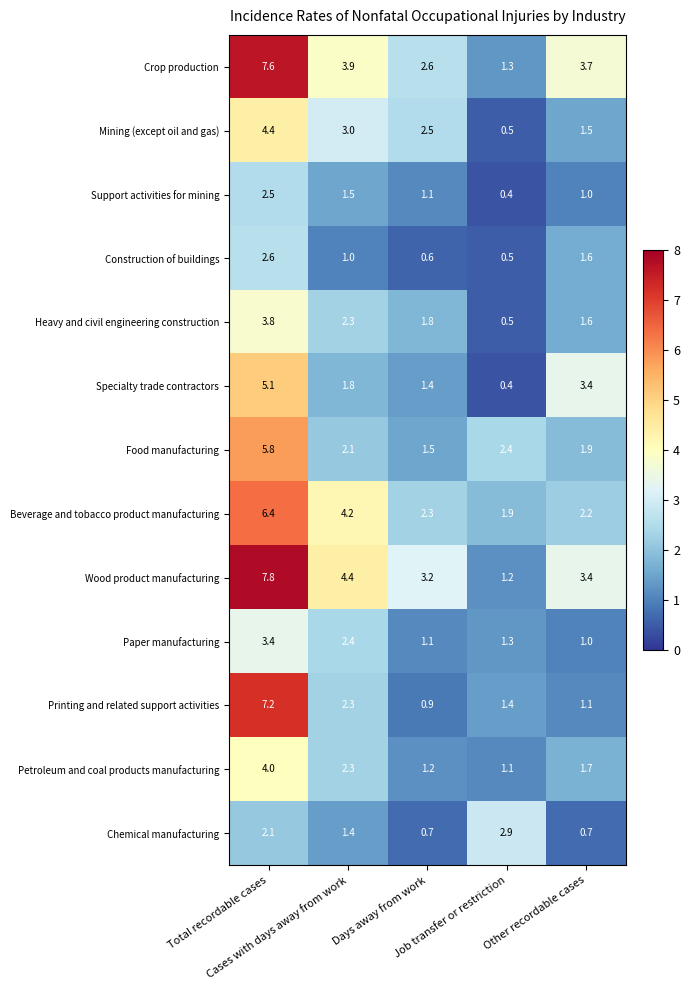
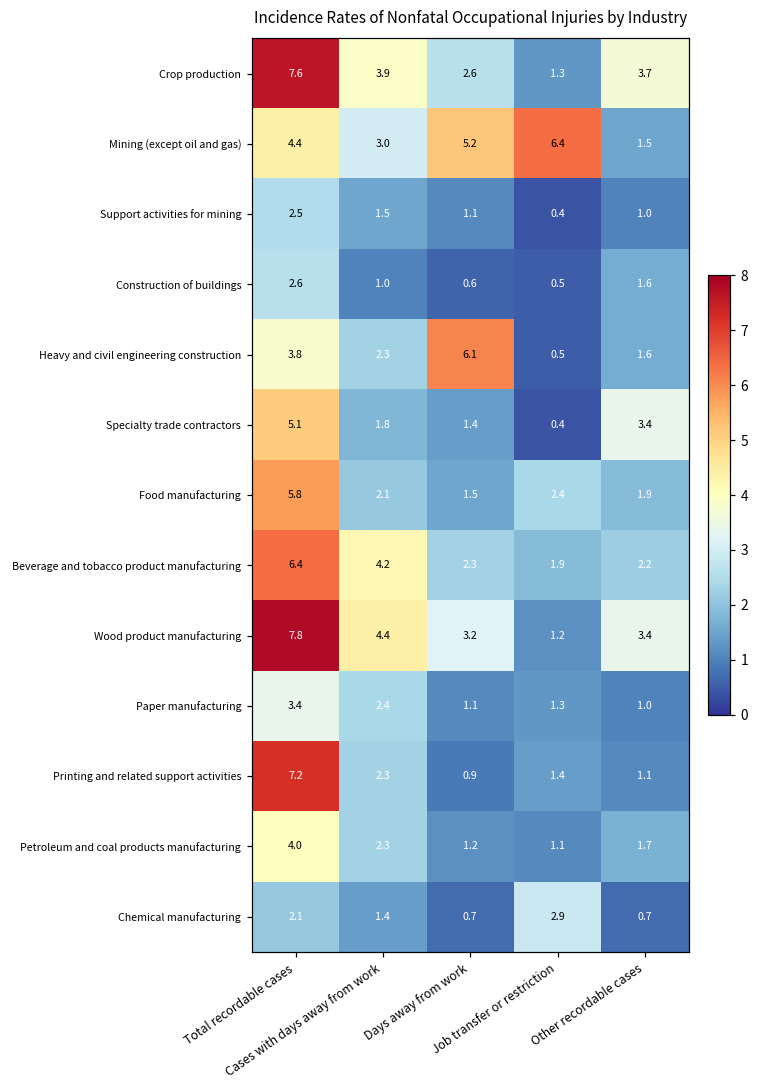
Mining (except oil and gas), Days away from work: 2.5 -> 5.2
Mining (except oil and gas), Job transfer or restriction: 0.5 -> 6.4
Heavy and civil engineering construction, Days away from work: 1.8 -> 6.1
